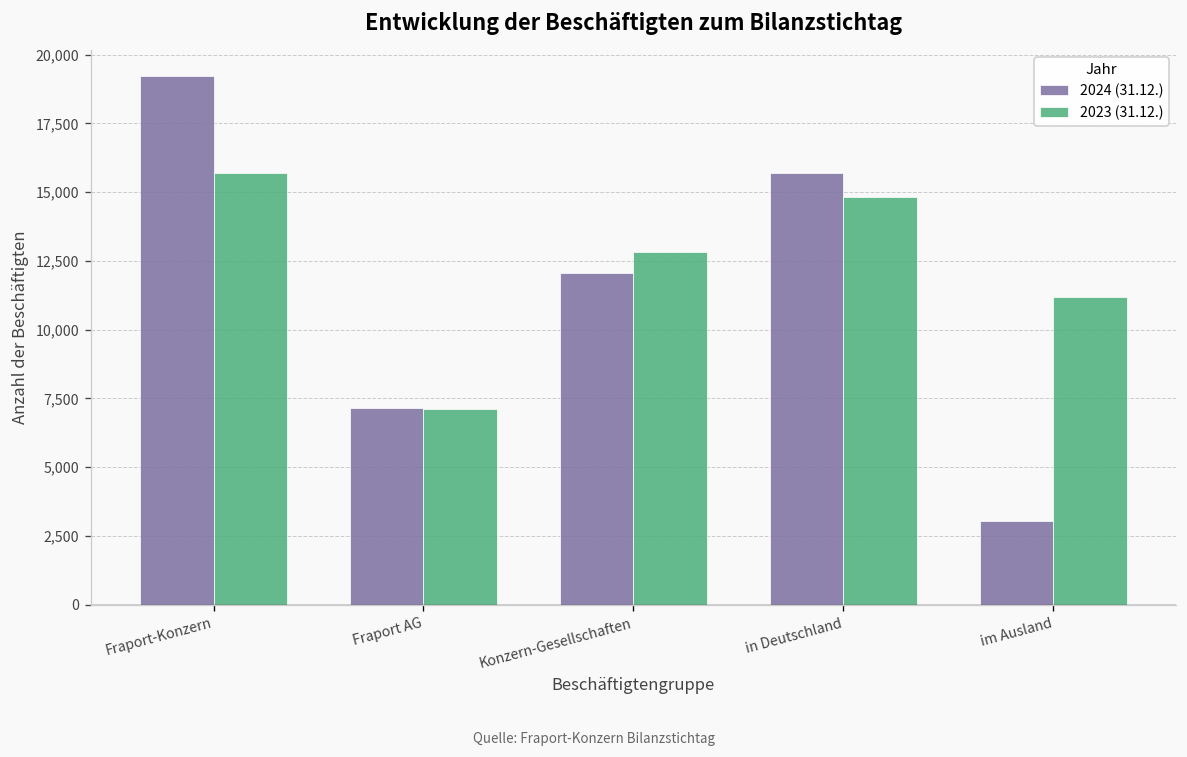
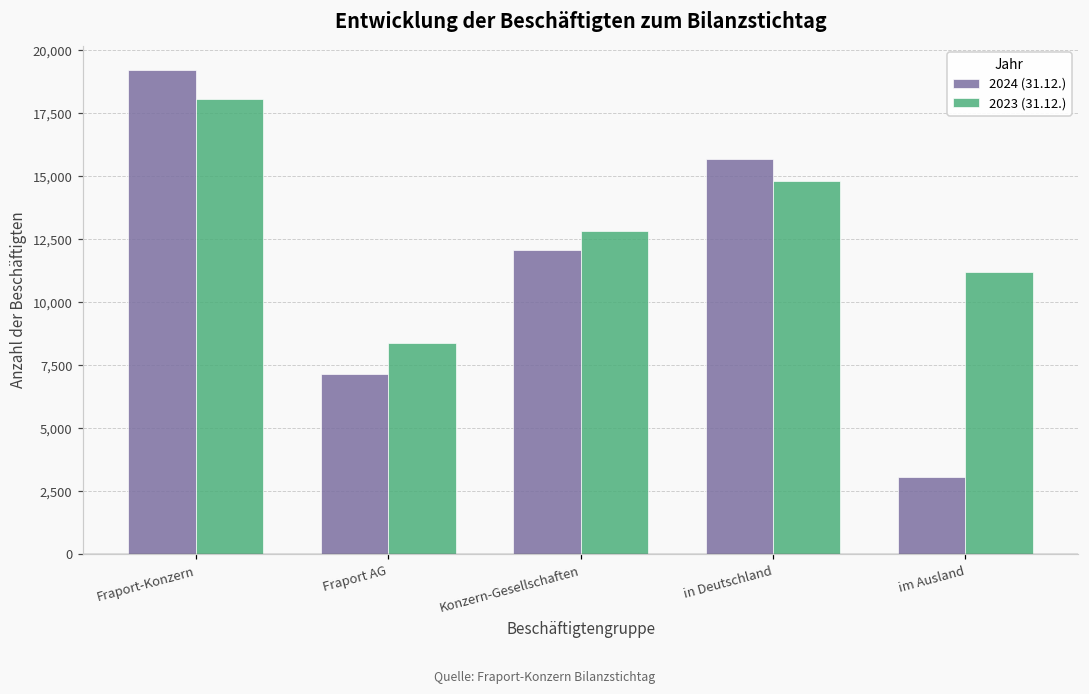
2023 (31.12.), Fraport-Konzern: 15,700 -> 18,100
2023 (31.12.), Fraport AG: 7,100 -> 8,400
